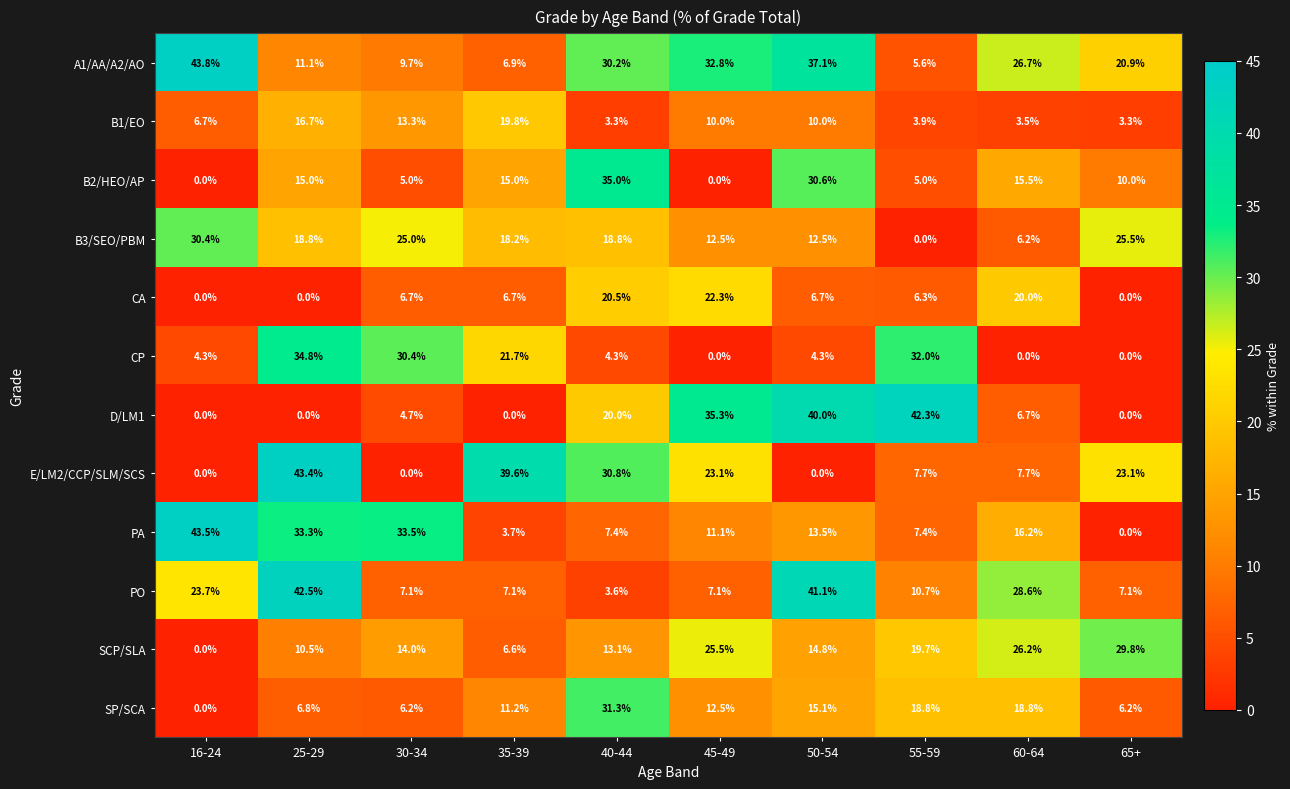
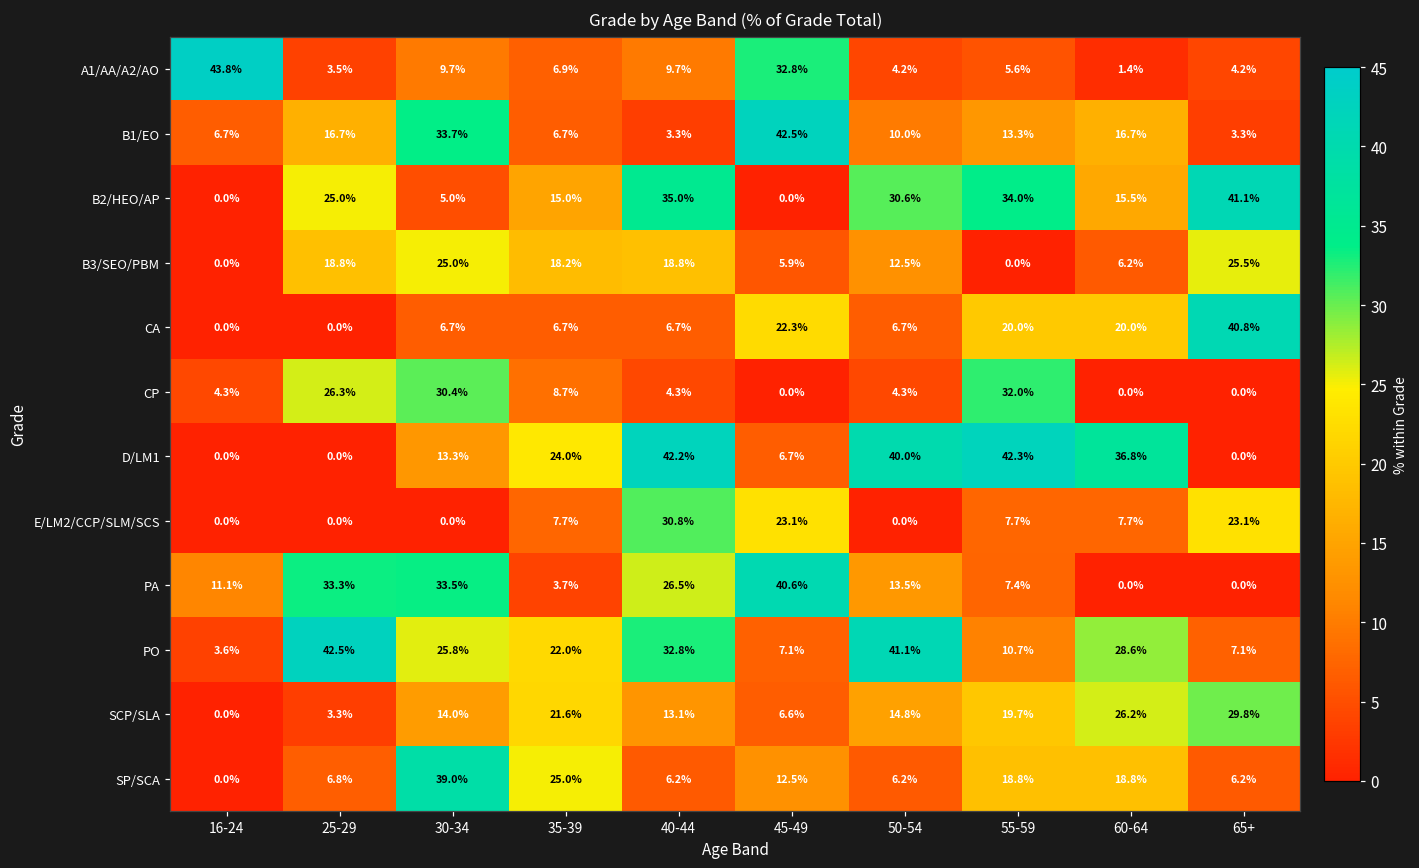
A1/AA/A2/AO, 25-29: 11.1% -> 3.5%
A1/AA/A2/AO, 40-44: 30.2% -> 9.7%
A1/AA/A2/AO, 50-54: 37.1% -> 4.2%
A1/AA/A2/AO, 60-64: 26.7% -> 1.4%
A1/AA/A2/AO, 65+: 20.9% -> 4.2%
B1/EO, 30-34: 13.3% -> 33.7%
B1/EO, 35-39: 19.8% -> 6.7%
B1/EO, 45-49: 10.0% -> 42.5%
B1/EO, 55-59: 3.9% -> 13.3%
B1/EO, 60-64: 3.5% -> 16.7%
B2/HEO/AP, 25-29: 15.0% -> 25.0%
B2/HEO/AP, 55-59: 5.0% -> 34.0%
B2/HEO/AP, 65+: 10.0% -> 41.1%
B3/SEO/PBM, 16-24: 30.4% -> 0.0%
B3/SEO/PBM, 45-49: 12.5% -> 5.9%
CA, 40-44: 20.5% -> 6.7%
CA, 55-59: 6.3% -> 20.0%
CA, 65+: 0.0% -> 40.8%
CP, 25-29: 34.8% -> 26.3%
CP, 35-39: 21.7% -> 8.7%
D/LM1, 30-34: 4.7% -> 13.3%
D/LM1, 35-39: 0.0% -> 24.0%
D/LM1, 40-44: 20.0% -> 42.2%
D/LM1, 45-49: 35.3% -> 6.7%
D/LM1, 60-64: 6.7% -> 36.8%
E/LM2/CCP/SLM/SCS, 25-29: 43.4% -> 0.0%
E/LM2/CCP/SLM/SCS, 35-39: 39.6% -> 7.7%
PA, 16-24: 43.5% -> 11.1%
PA, 40-44: 7.4% -> 26.5%
PA, 45-49: 11.1% -> 40.6%
PA, 60-64: 16.2% -> 0.0%
PO, 16-24: 23.7% -> 3.6%
PO, 30-34: 7.1% -> 25.8%
PO, 35-39: 7.1% -> 22.0%
PO, 40-44: 3.6% -> 32.8%
SCP/SLA, 25-29: 10.5% -> 3.3%
SCP/SLA, 35-39: 6.6% -> 21.6%
SCP/SLA, 45-49: 25.5% -> 6.6%
SP/SCA, 30-34: 6.2% -> 39.0%
SP/SCA, 35-39: 11.2% -> 25.0%
SP/SCA, 40-44: 31.3% -> 6.2%
SP/SCA, 50-54: 15.1% -> 6.2%
